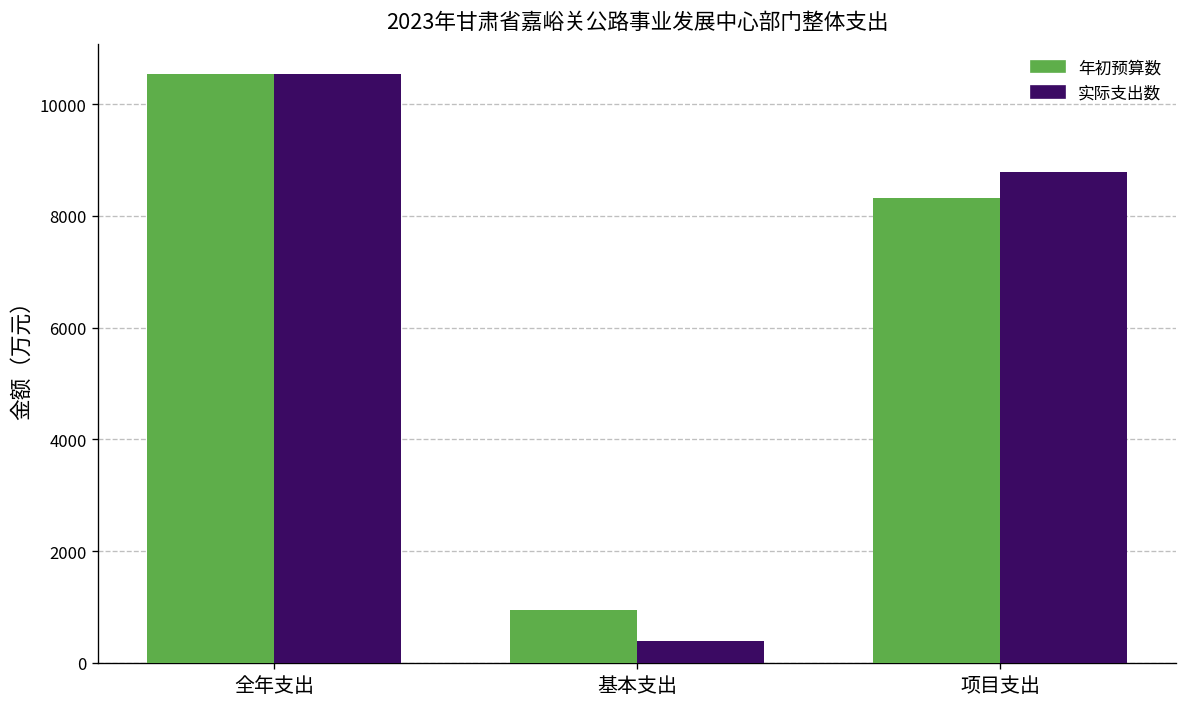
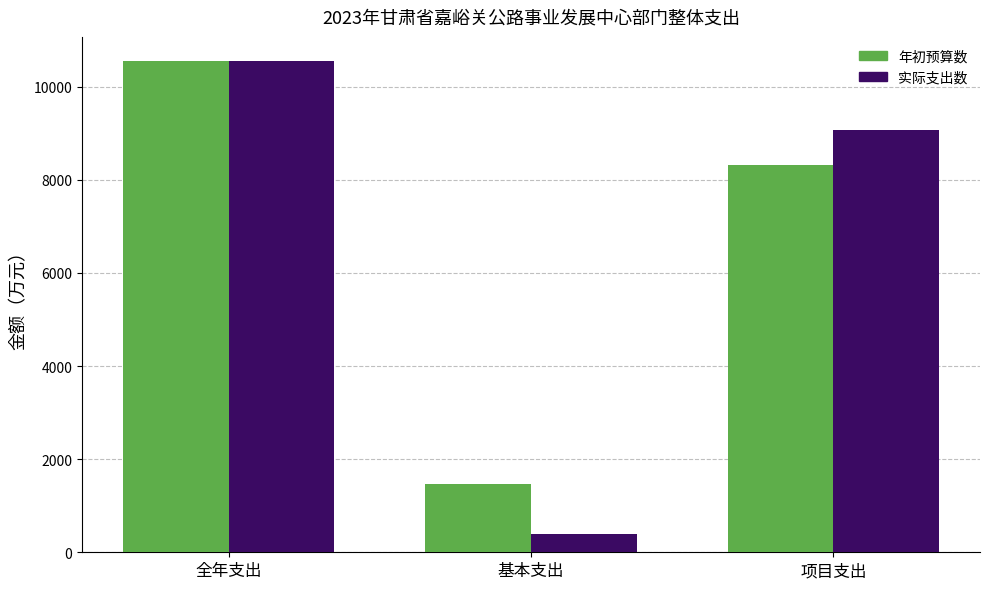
年初预算数, 基本支出: 900 -> 1500
实际支出数, 项目支出: 8800 -> 9100
